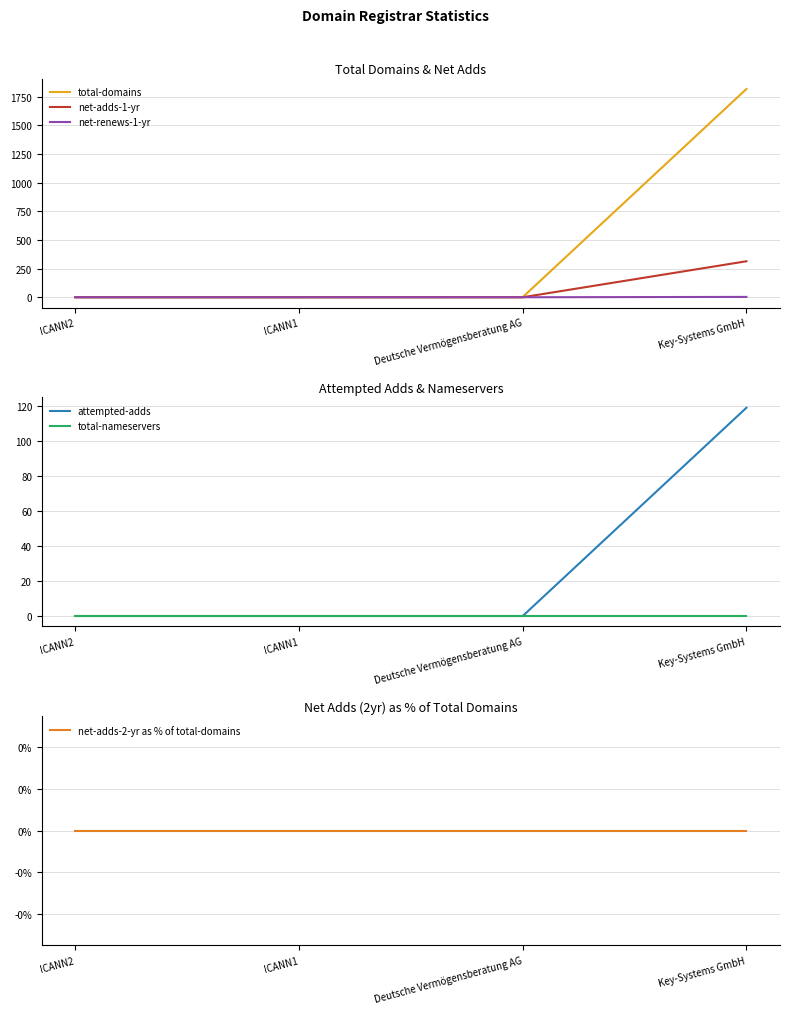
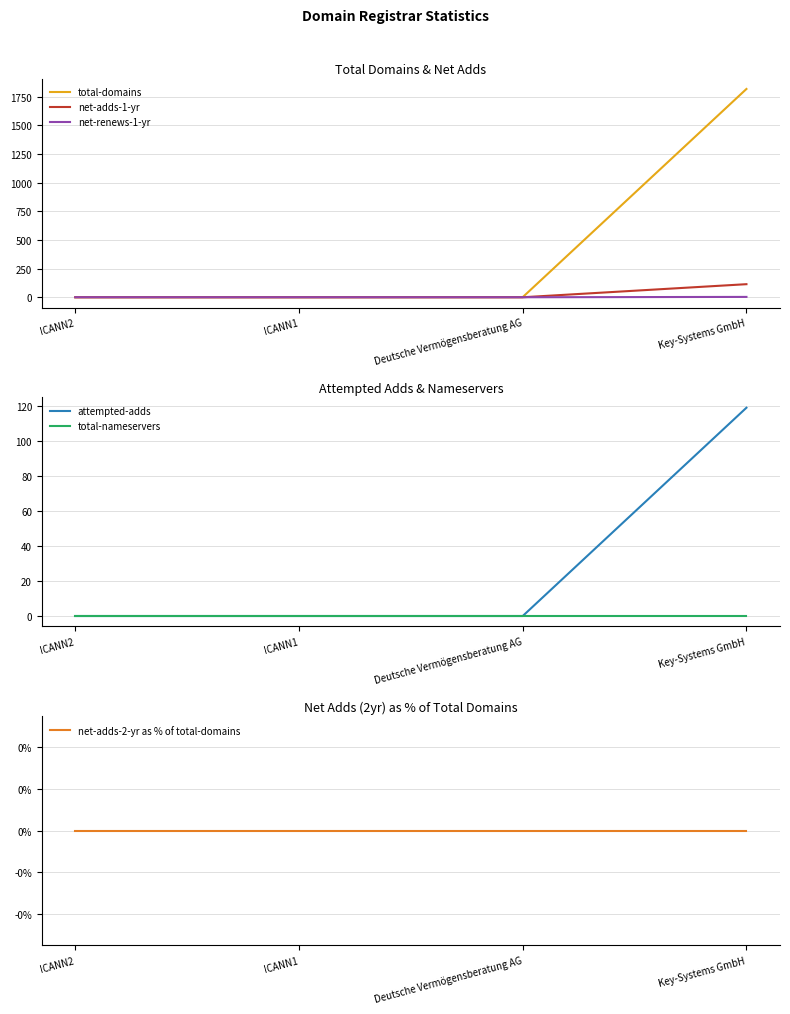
Total Domains & Net Adds, net-adds-1-yr, Key-Systems GmbH: 310 -> 110
